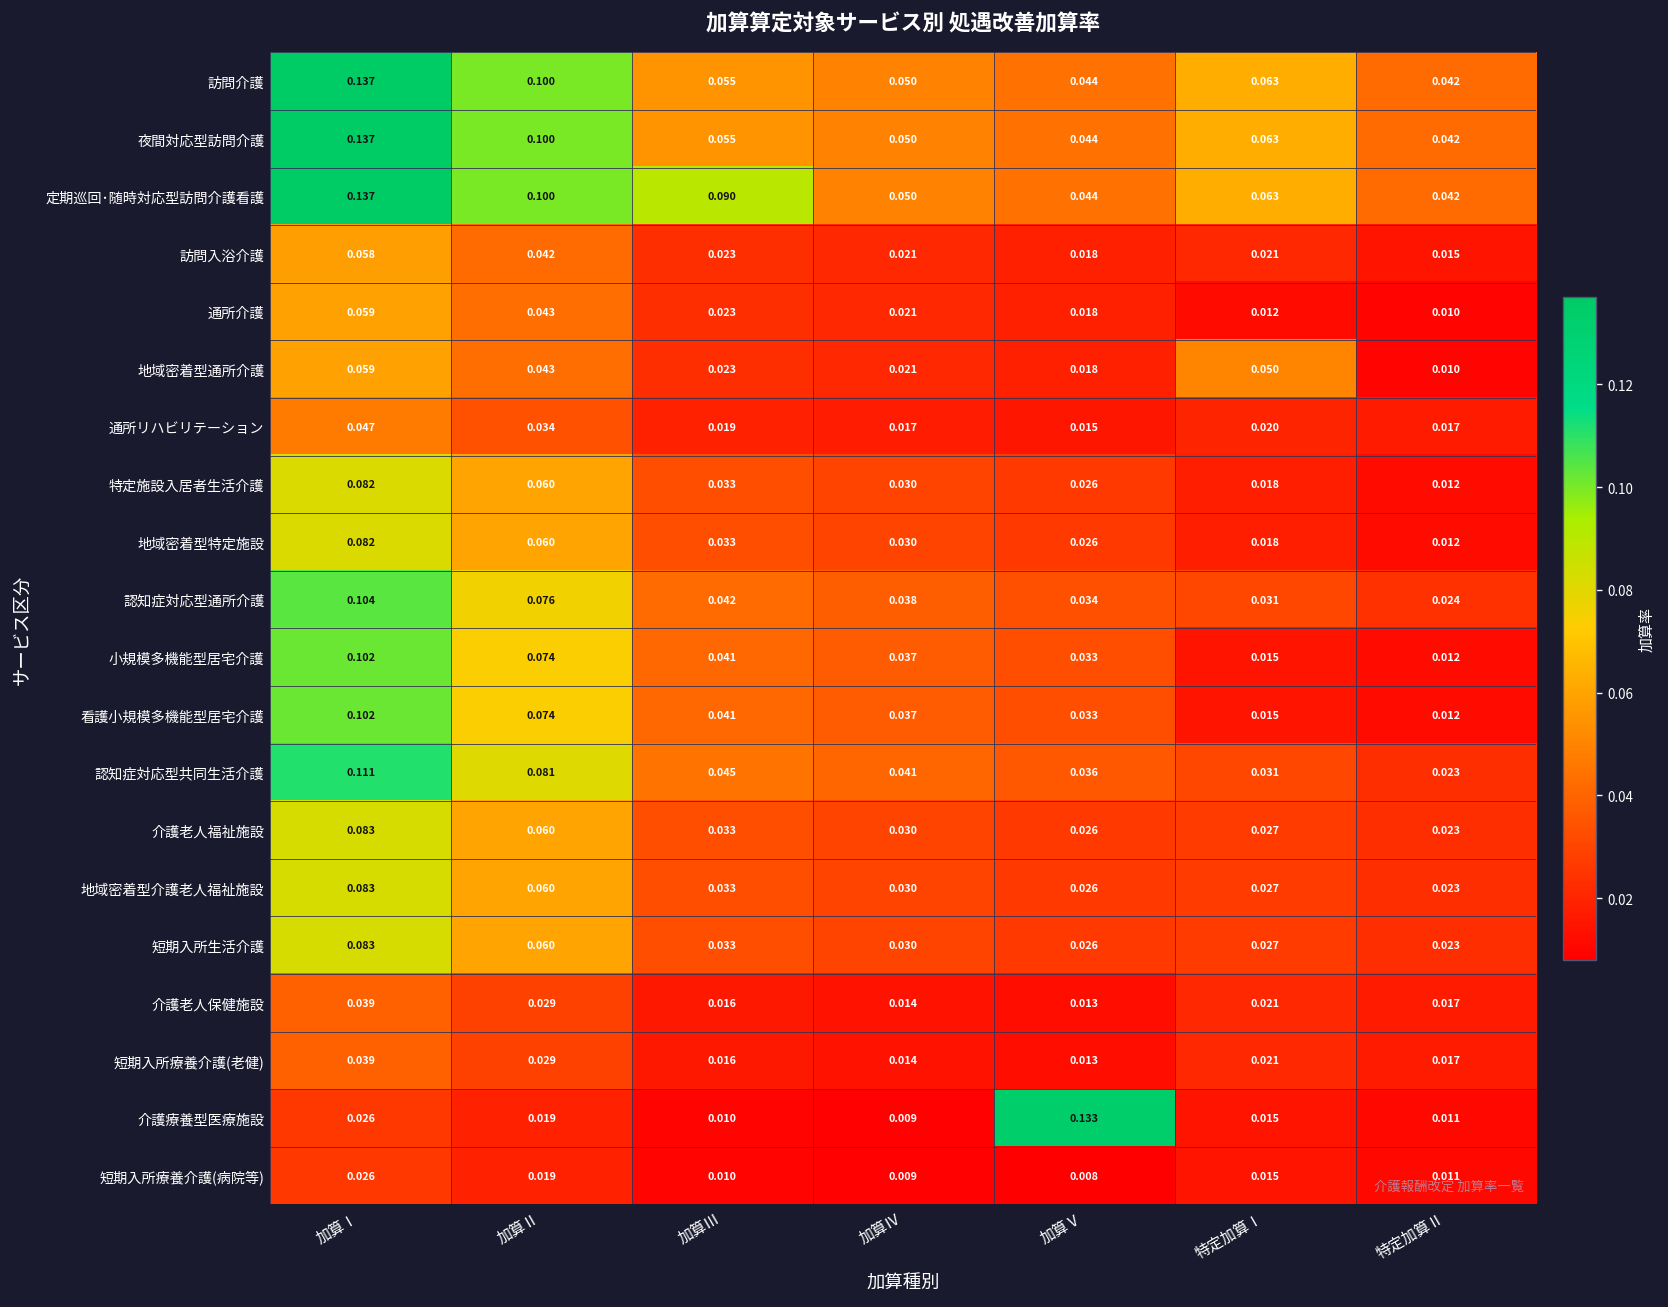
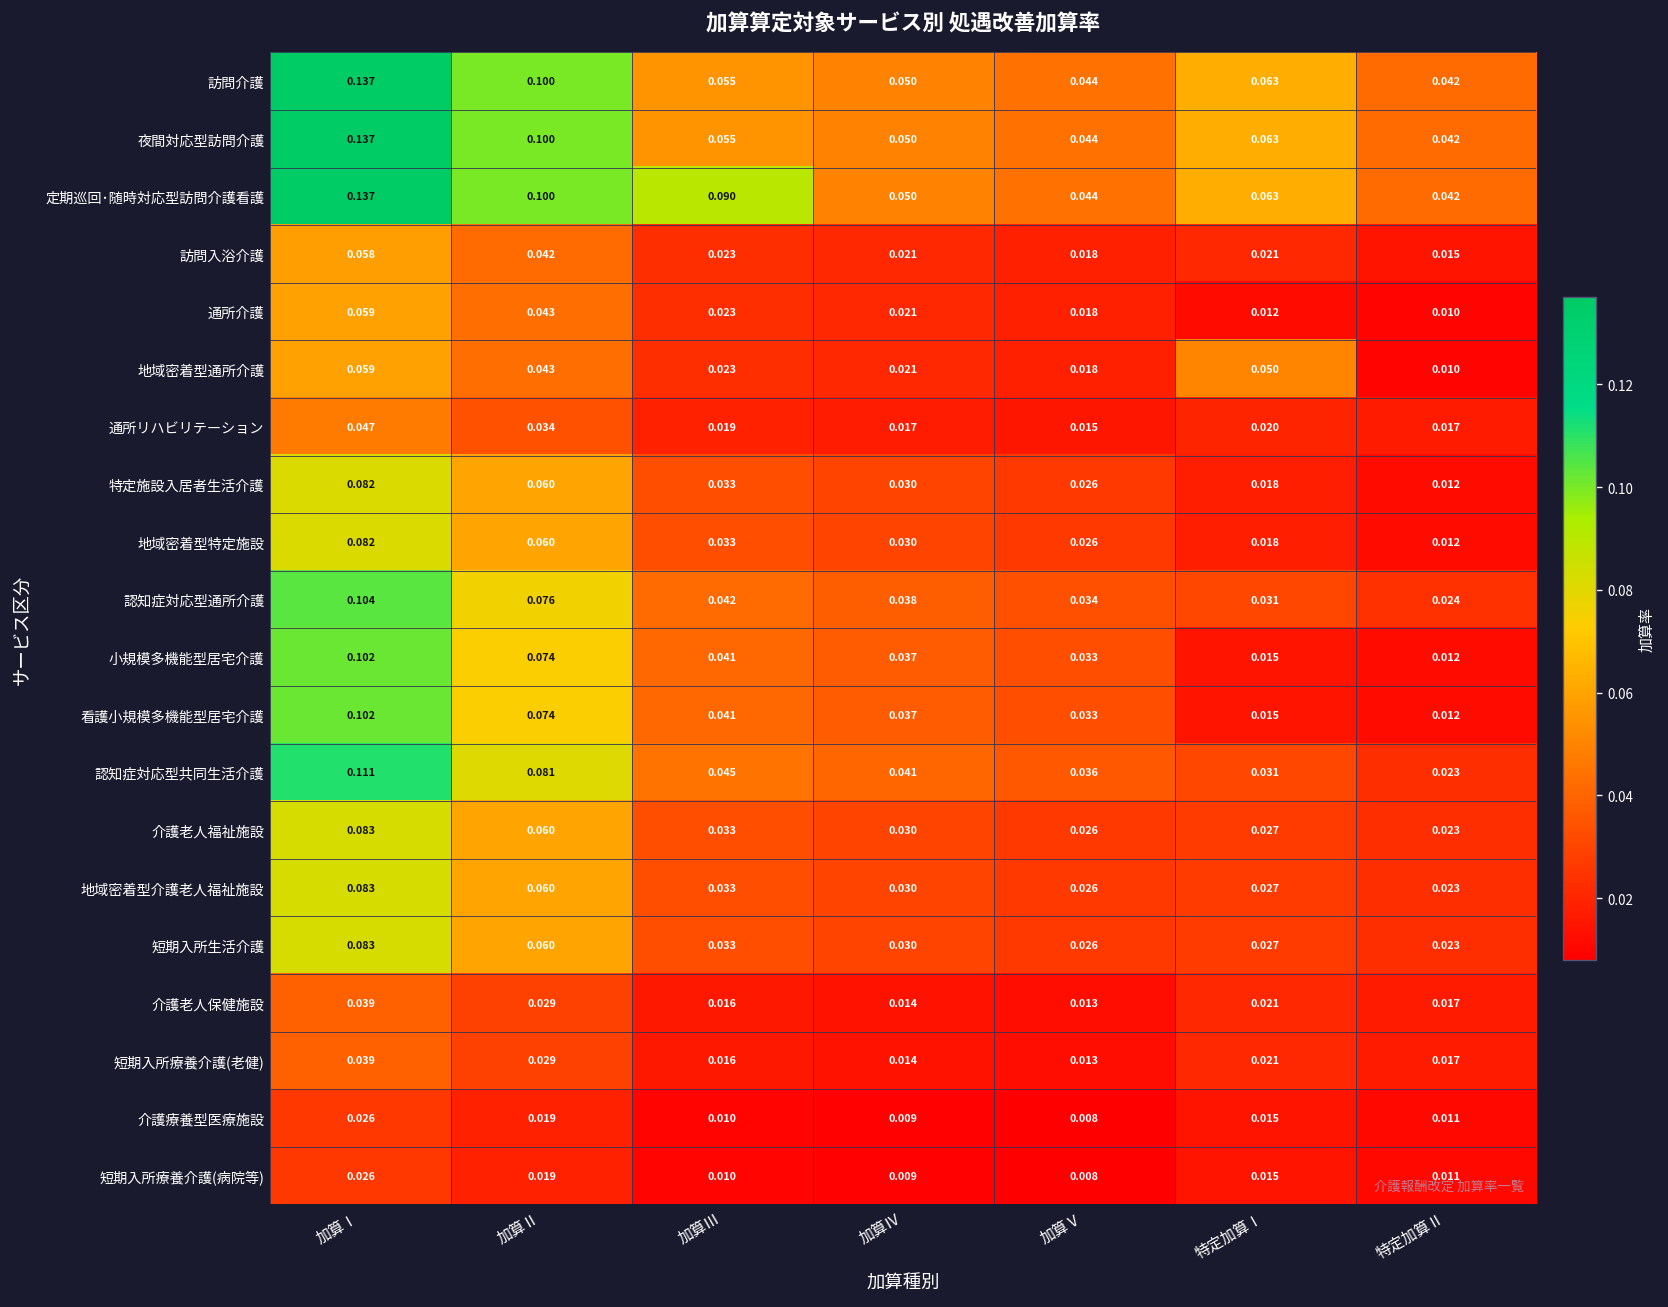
介護療養型医療施設, 加算Ⅴ: 0.133 -> 0.008
